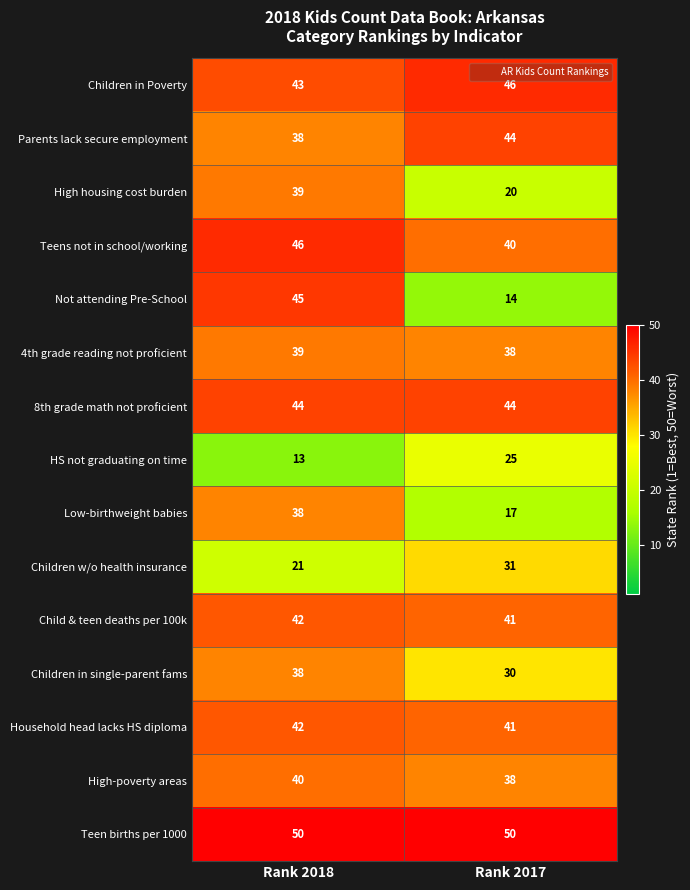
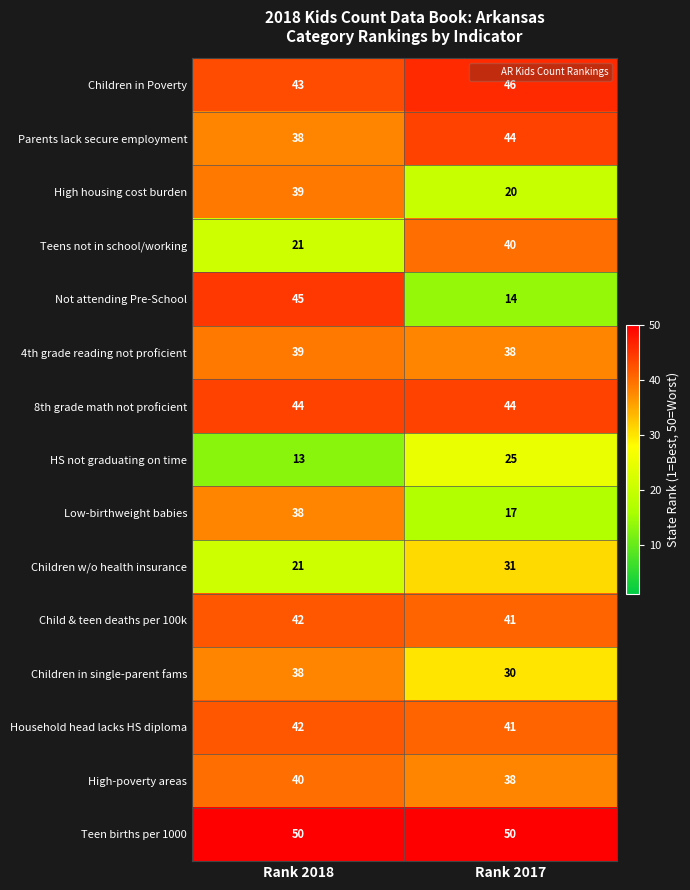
Teens not in school/working, Rank 2018: 46 -> 21
